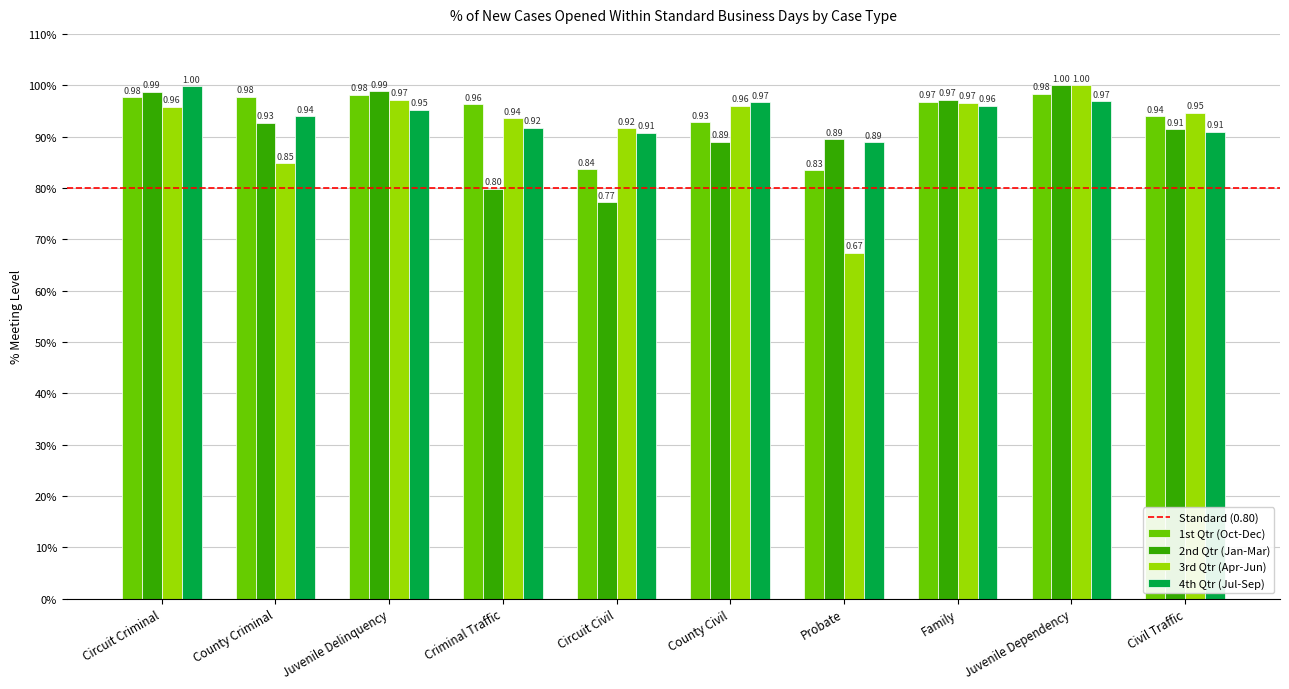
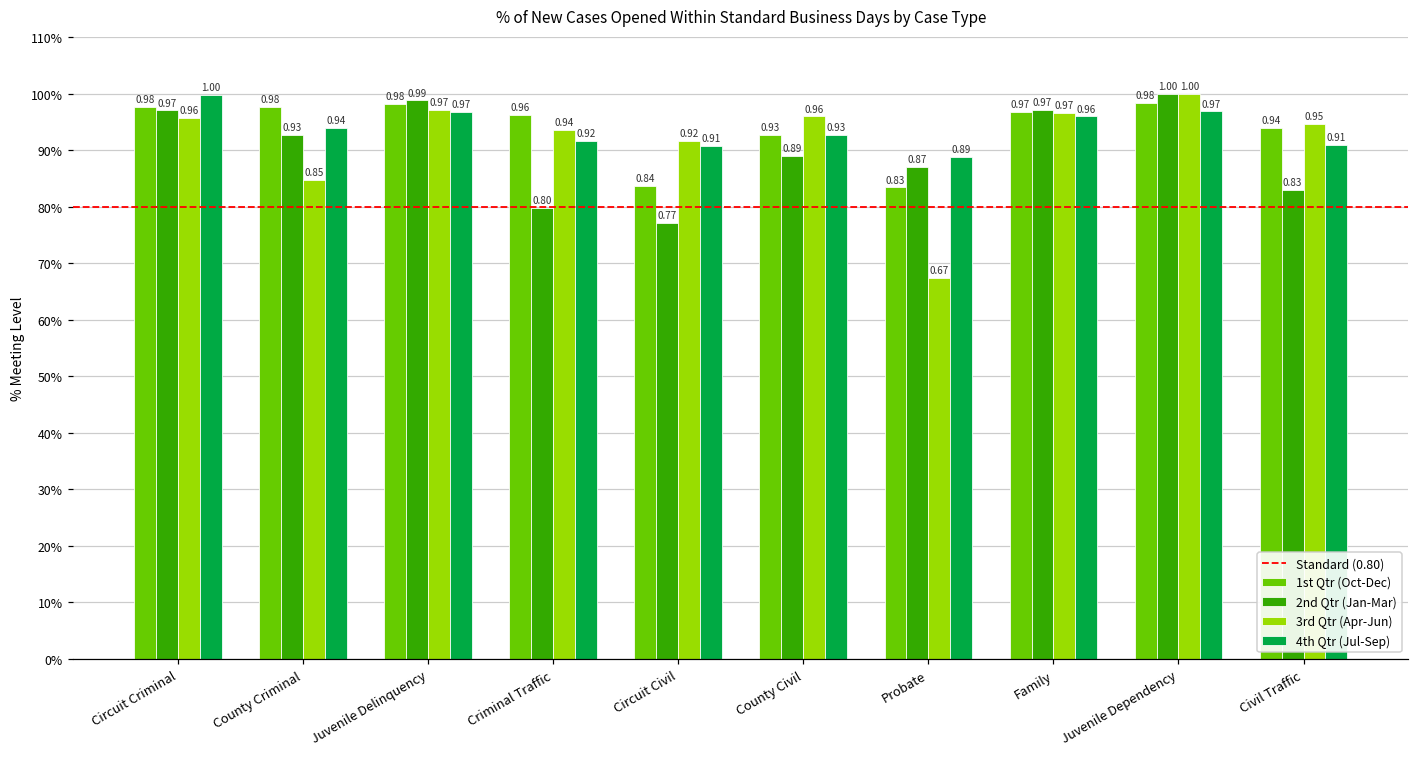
2nd Qtr (Jan-Mar), Circuit Criminal: 0.99 -> 0.97
4th Qtr (Jul-Sep), Juvenile Delinquency: 0.95 -> 0.97
4th Qtr (Jul-Sep), County Civil: 0.97 -> 0.93
2nd Qtr (Jan-Mar), Probate: 0.89 -> 0.87
2nd Qtr (Jan-Mar), Civil Traffic: 0.91 -> 0.83
